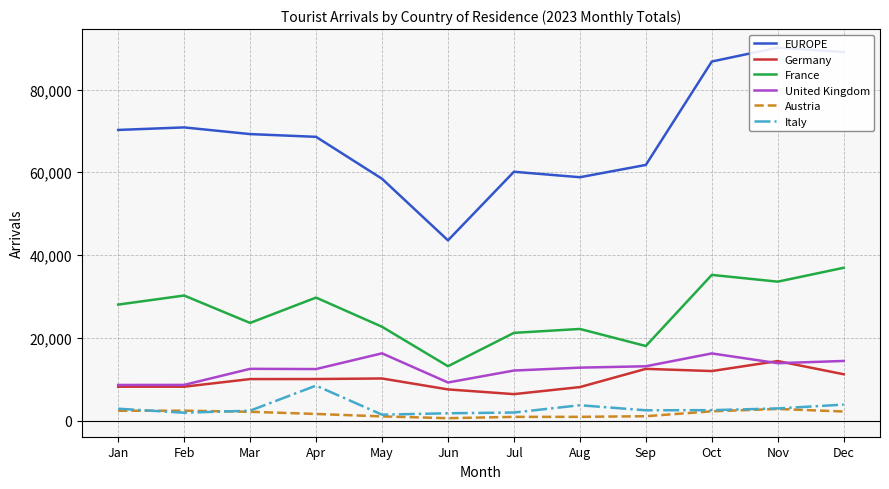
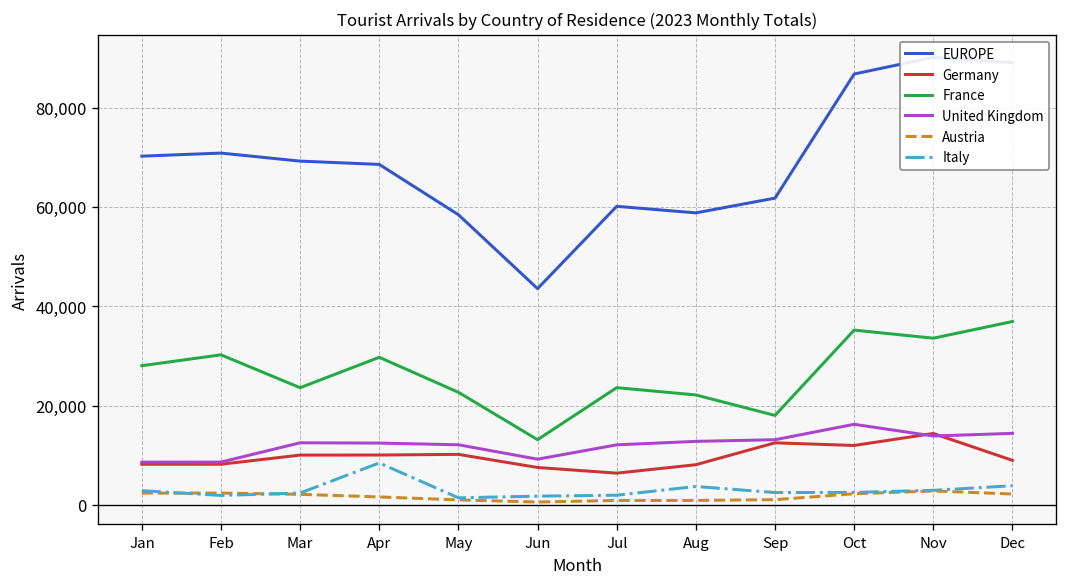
United Kingdom, May: 16,000 -> 12,000
France, Jul: 21,000 -> 24,000
Germany, Dec: 11,000 -> 9,000
